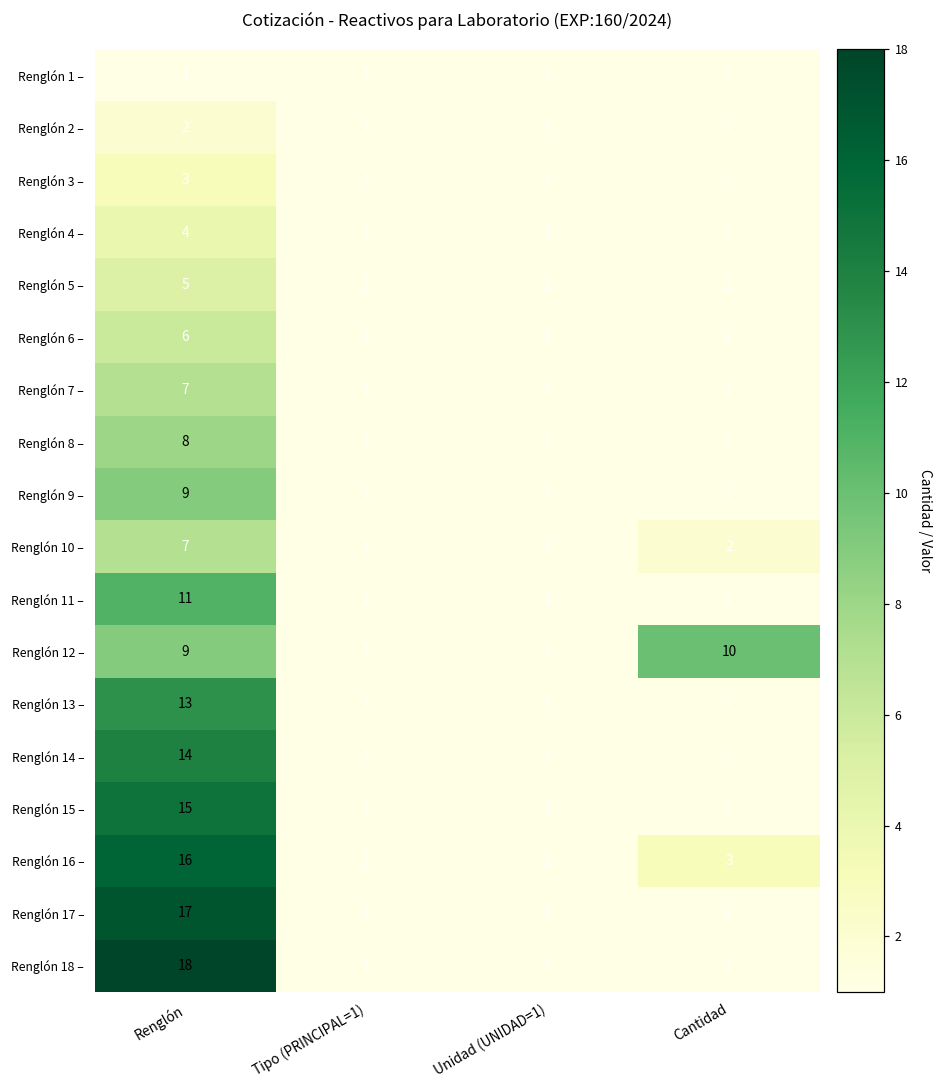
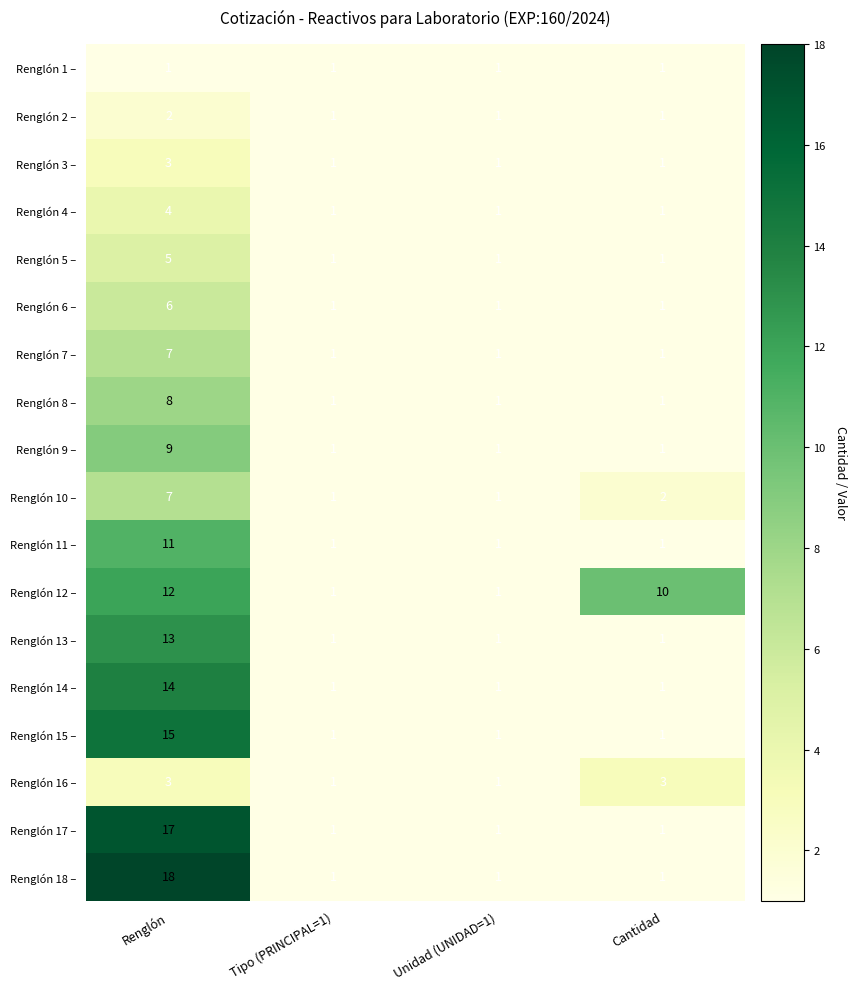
Renglón 12 –, Renglón: 9 -> 12
Renglón 16 –, Renglón: 16 -> 3
